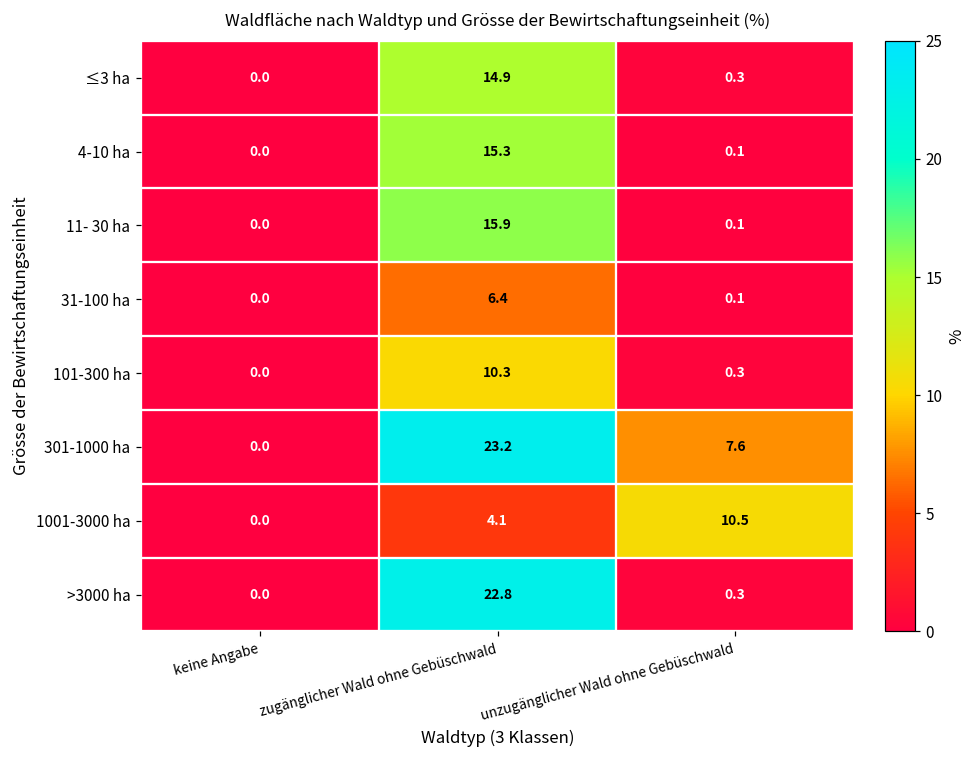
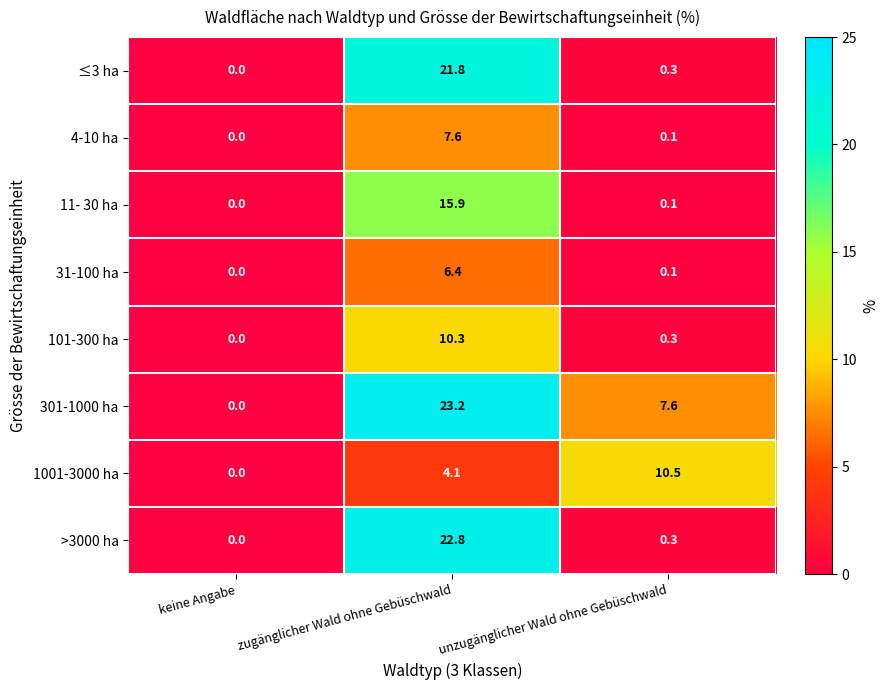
≤3 ha, zugänglicher Wald ohne Gebüschwald: 14.9 -> 21.8
4-10 ha, zugänglicher Wald ohne Gebüschwald: 15.3 -> 7.6
